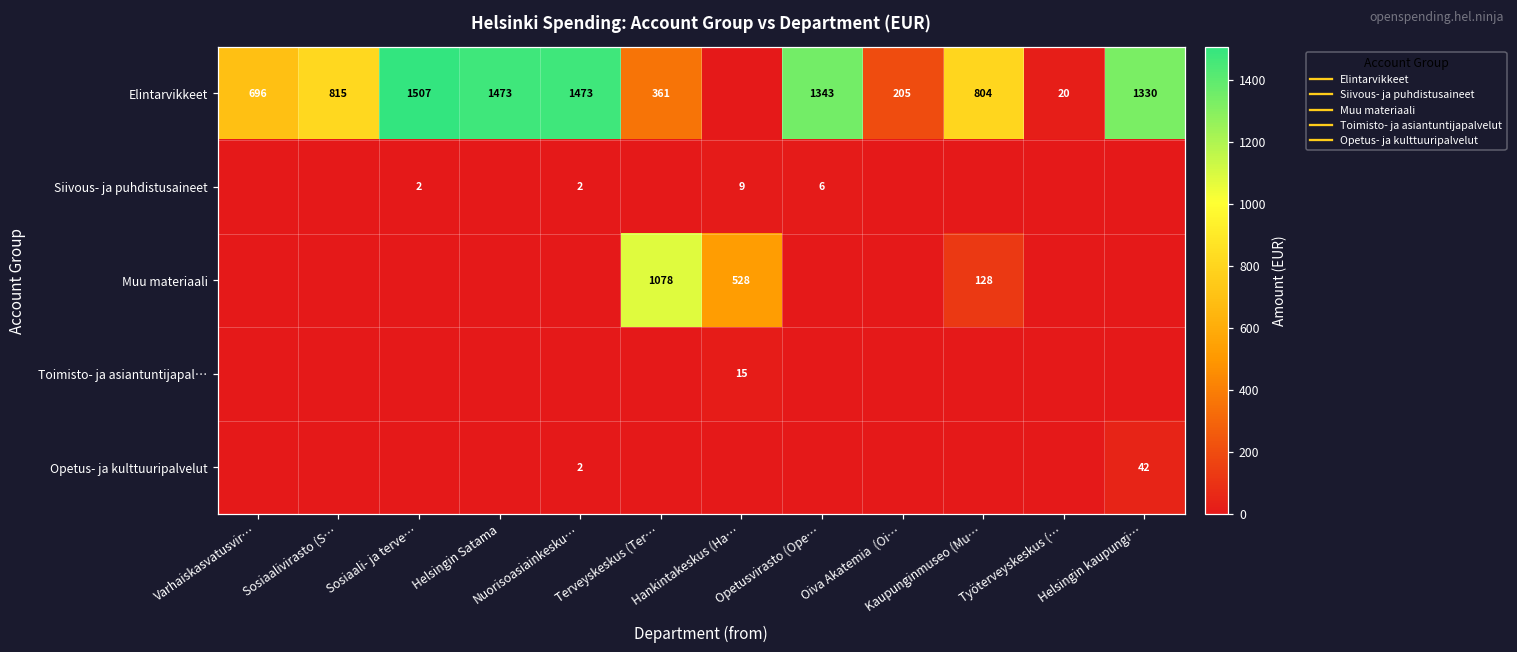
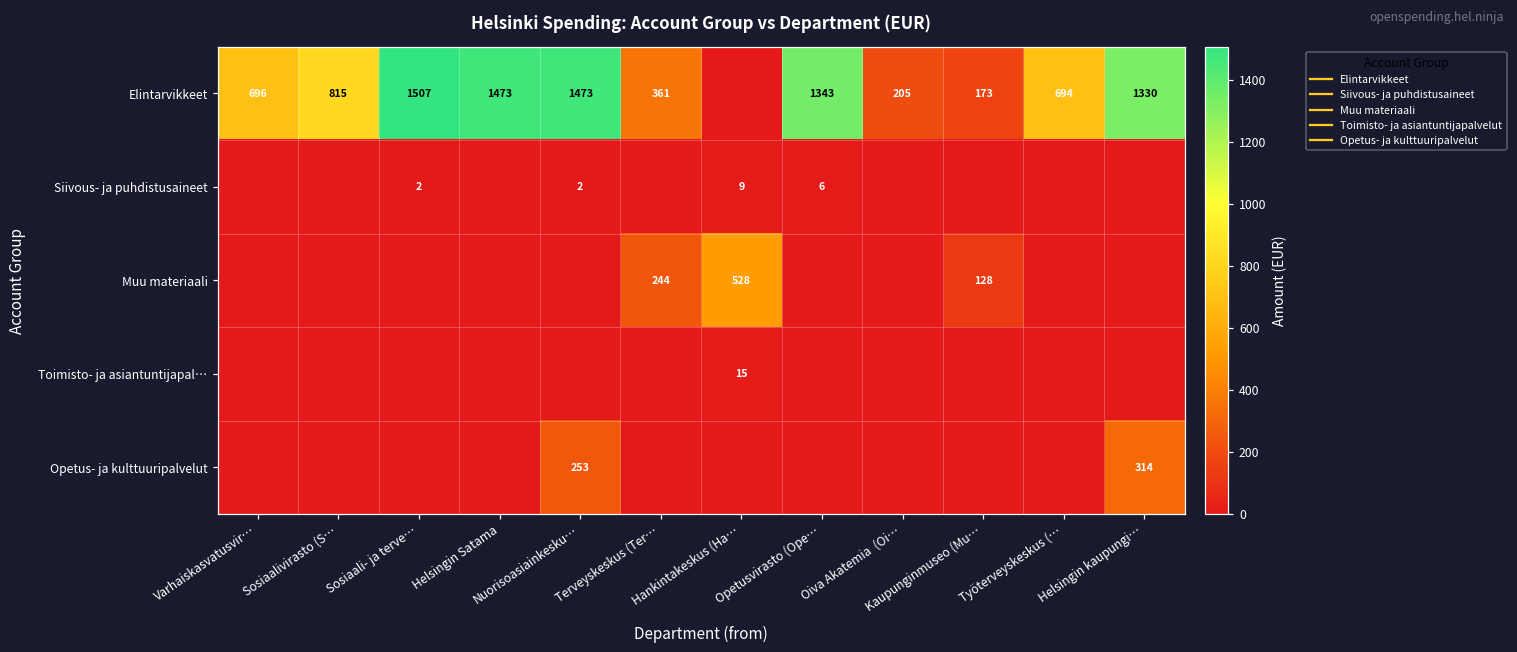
Elintarvikkeet, Kaupunginmuseo (Mu…: 804 -> 173
Elintarvikkeet, Työterveyskeskus (…: 20 -> 694
Muu materiaali, Terveyskeskus (Ter…: 1078 -> 244
Opetus- ja kulttuuripalvelut, Nuorisoasiainkesku…: 2 -> 253
Opetus- ja kulttuuripalvelut, Helsingin kaupungi…: 42 -> 314
